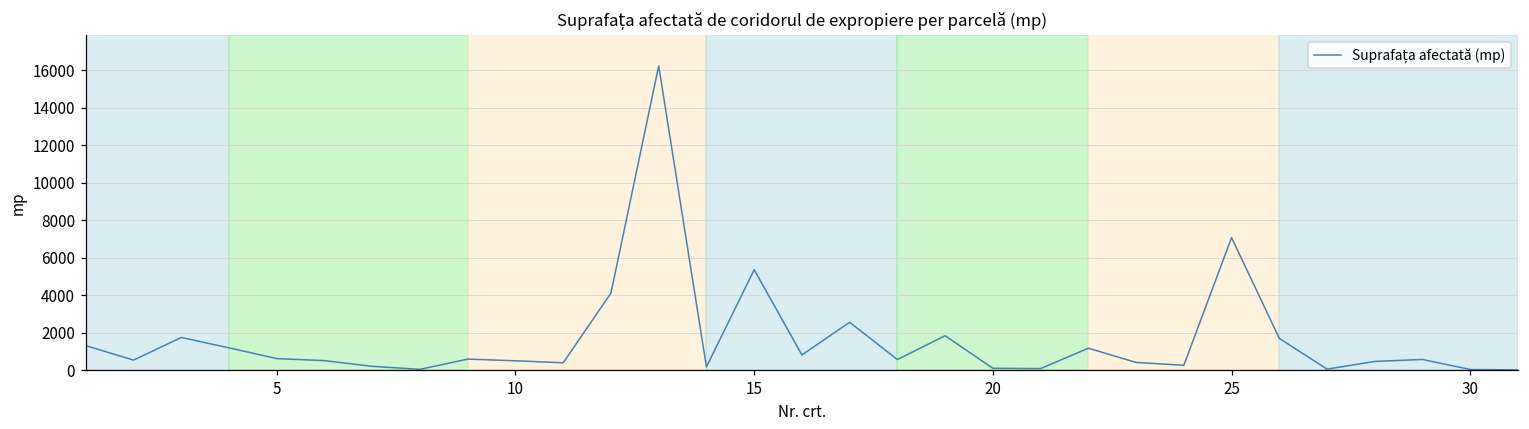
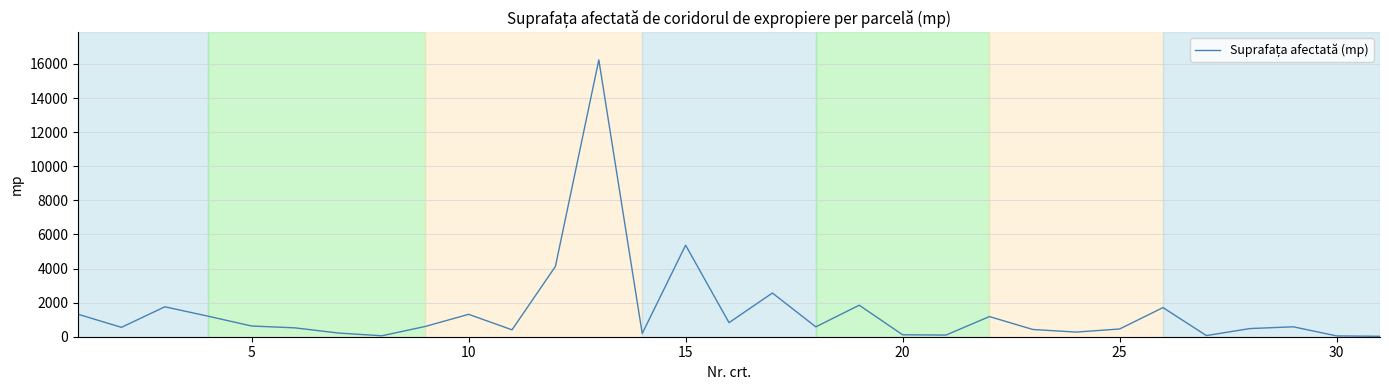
10: 500 -> 1300
25: 7100 -> 500
